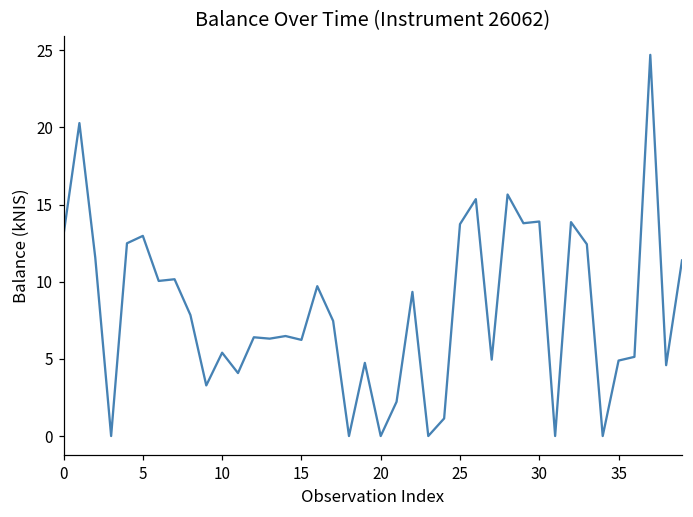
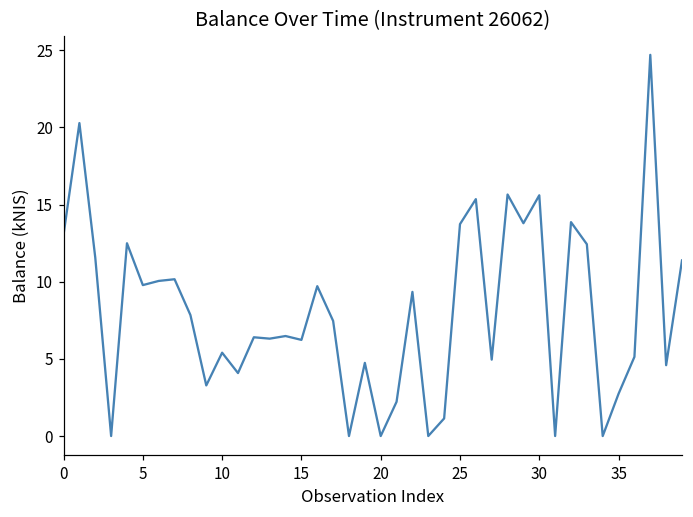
5: 13.0 -> 9.8
30: 13.9 -> 15.6
35: 4.9 -> 2.7
